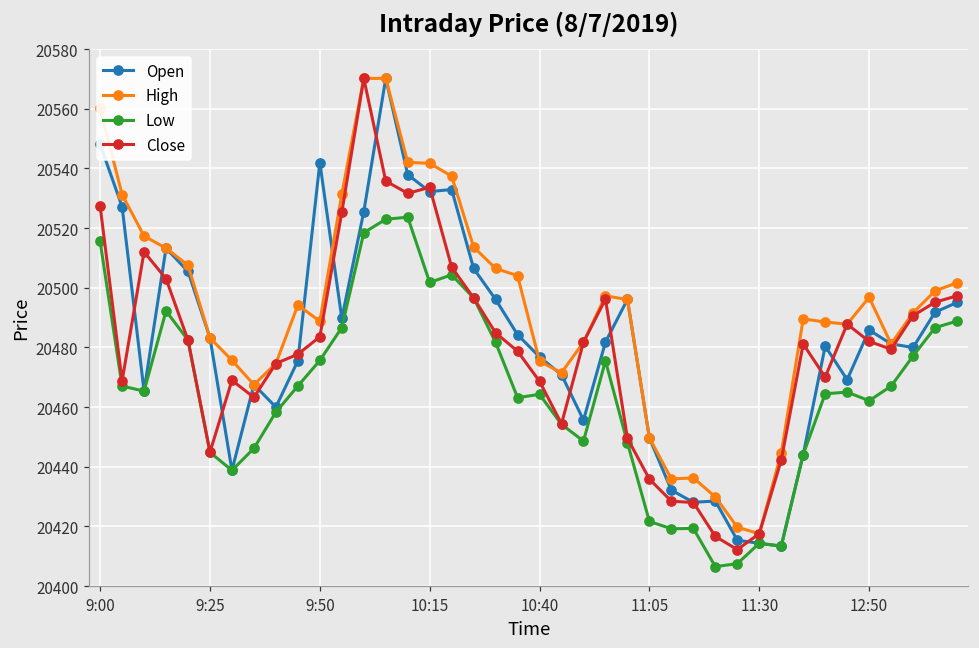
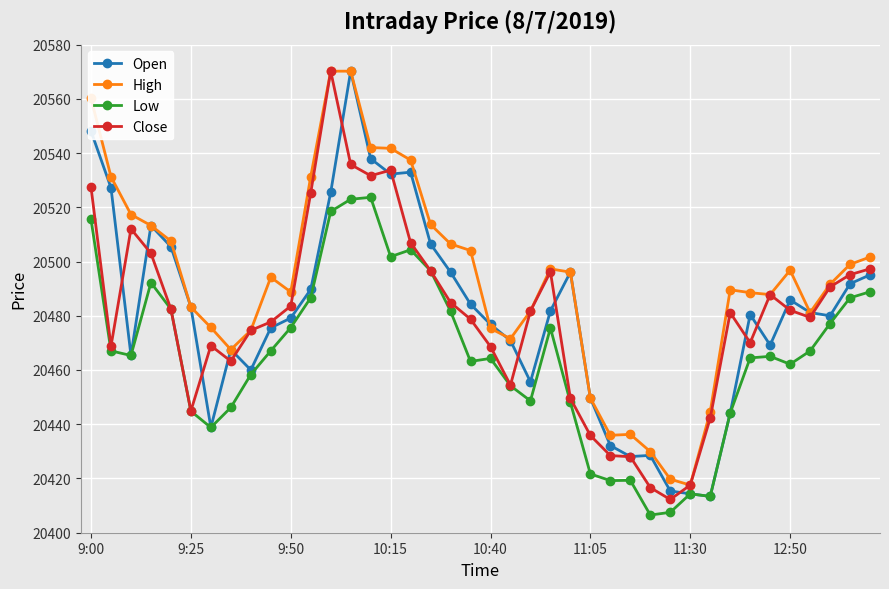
Open, 9:50: 20542 -> 20479
